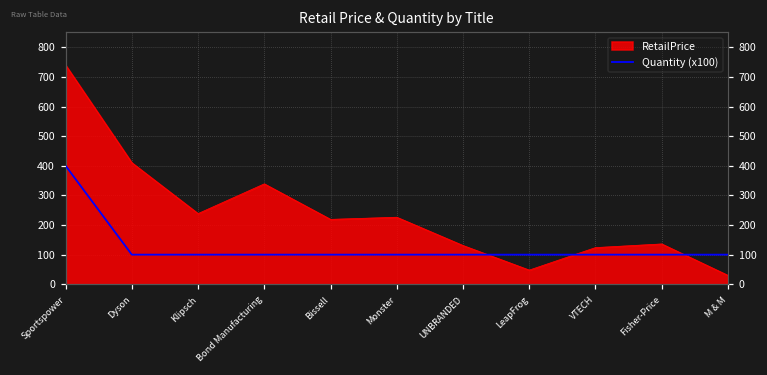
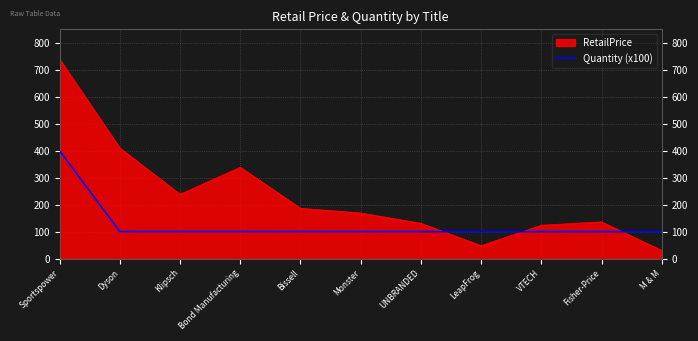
RetailPrice, Bissell: 220 -> 190
RetailPrice, Monster: 230 -> 170
